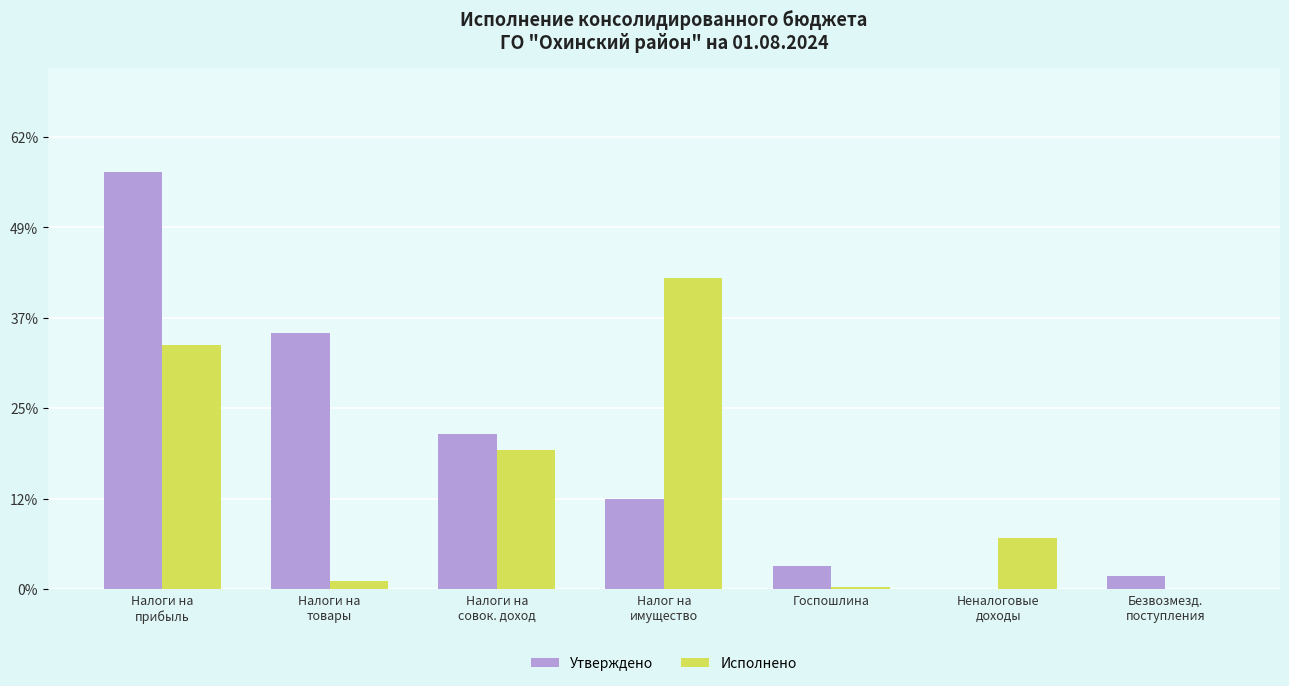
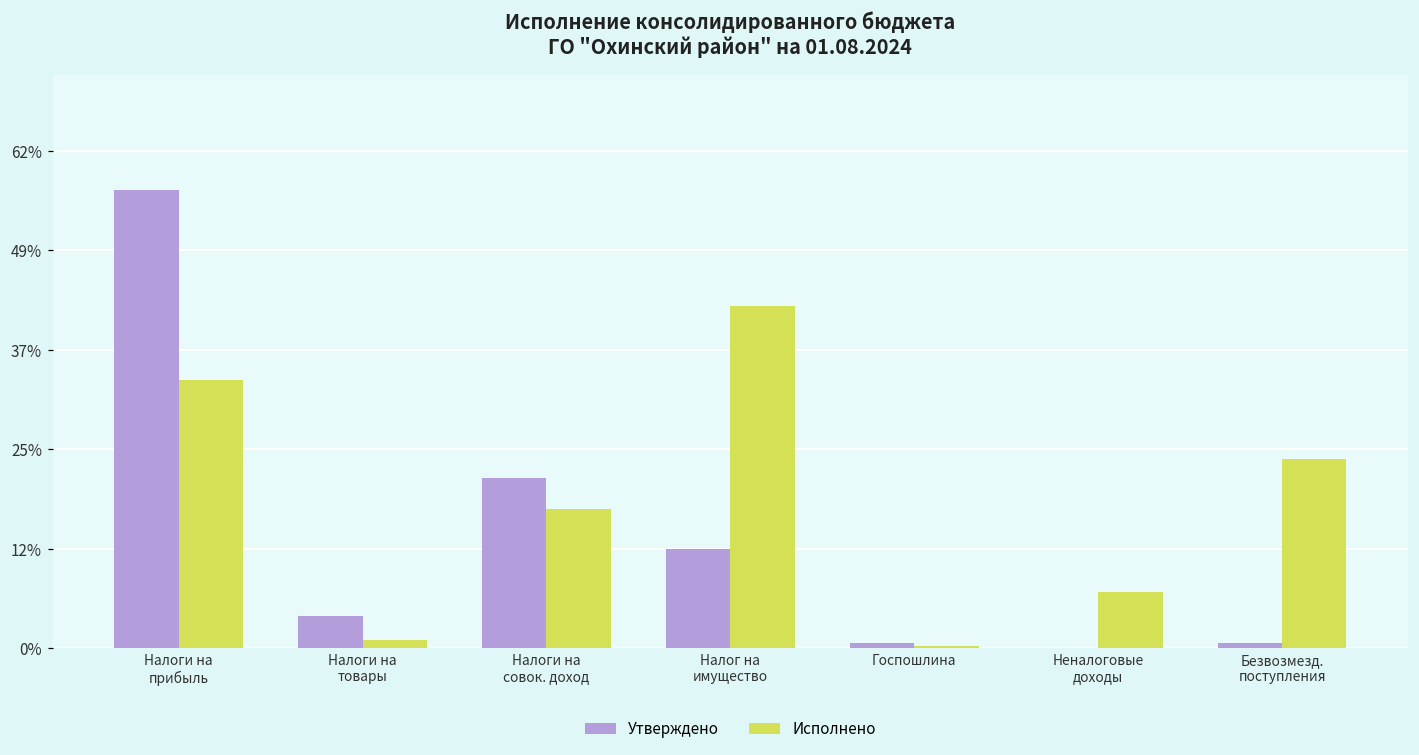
Утверждено, Налоги на товары: 35% -> 4%
Исполнено, Налоги на совок. доход: 19% -> 17%
Утверждено, Госпошлина: 3% -> 1%
Утверждено, Безвозмезд. поступления: 2% -> 1%
Исполнено, Безвозмезд. поступления: 0% -> 24%
